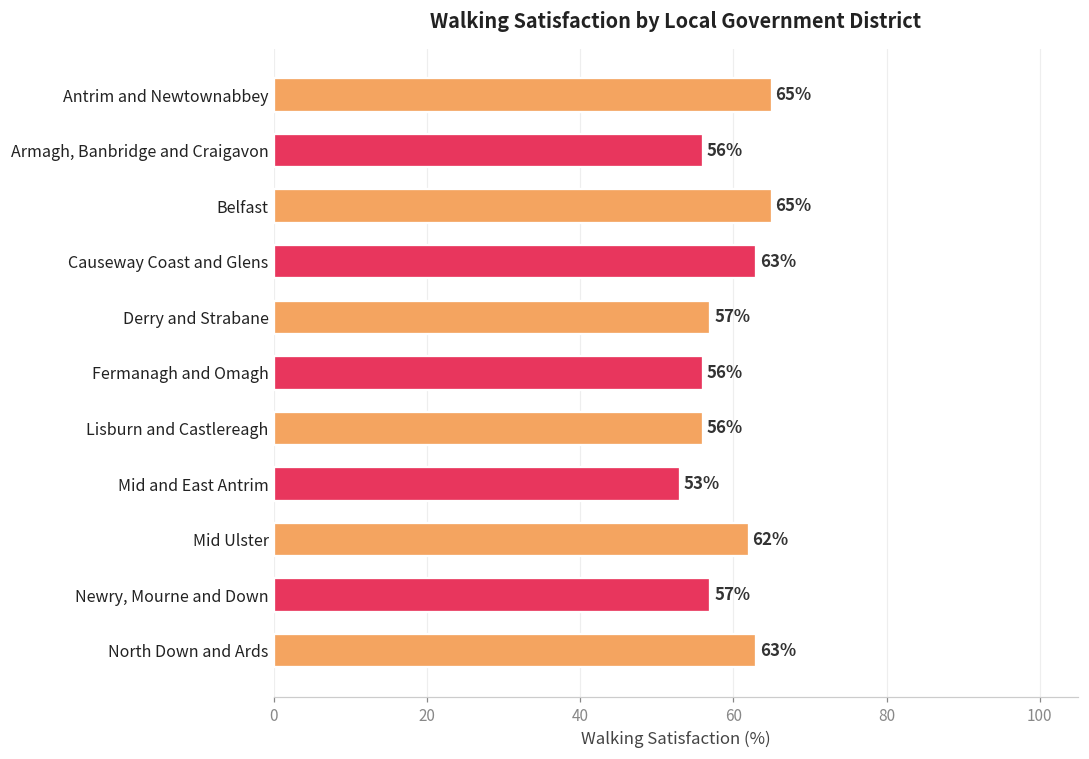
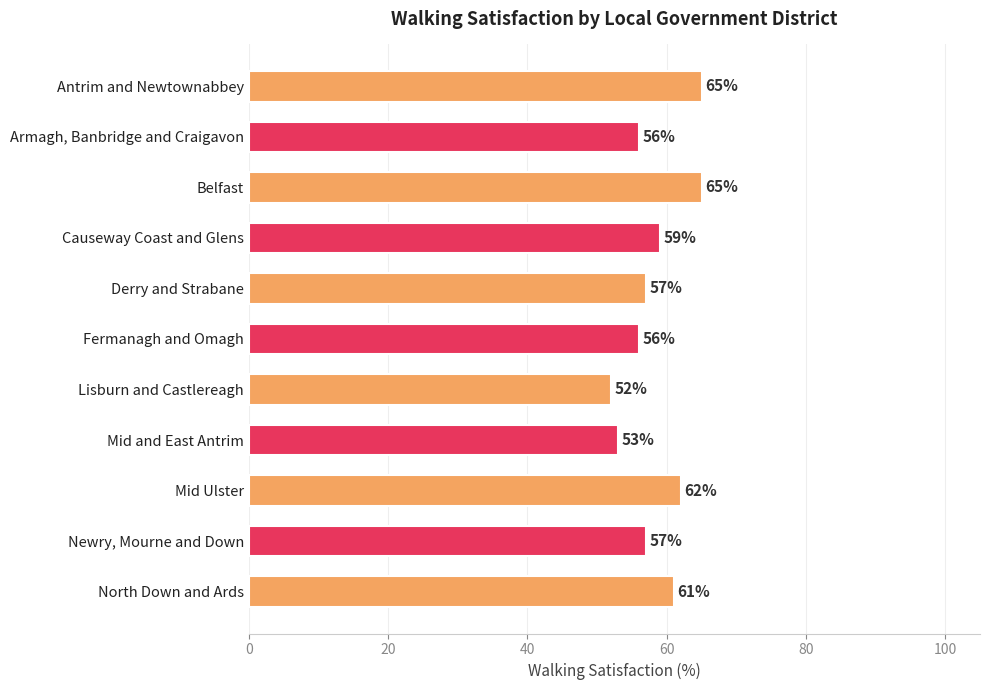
Causeway Coast and Glens: 63% -> 59%
Lisburn and Castlereagh: 56% -> 52%
North Down and Ards: 63% -> 61%
